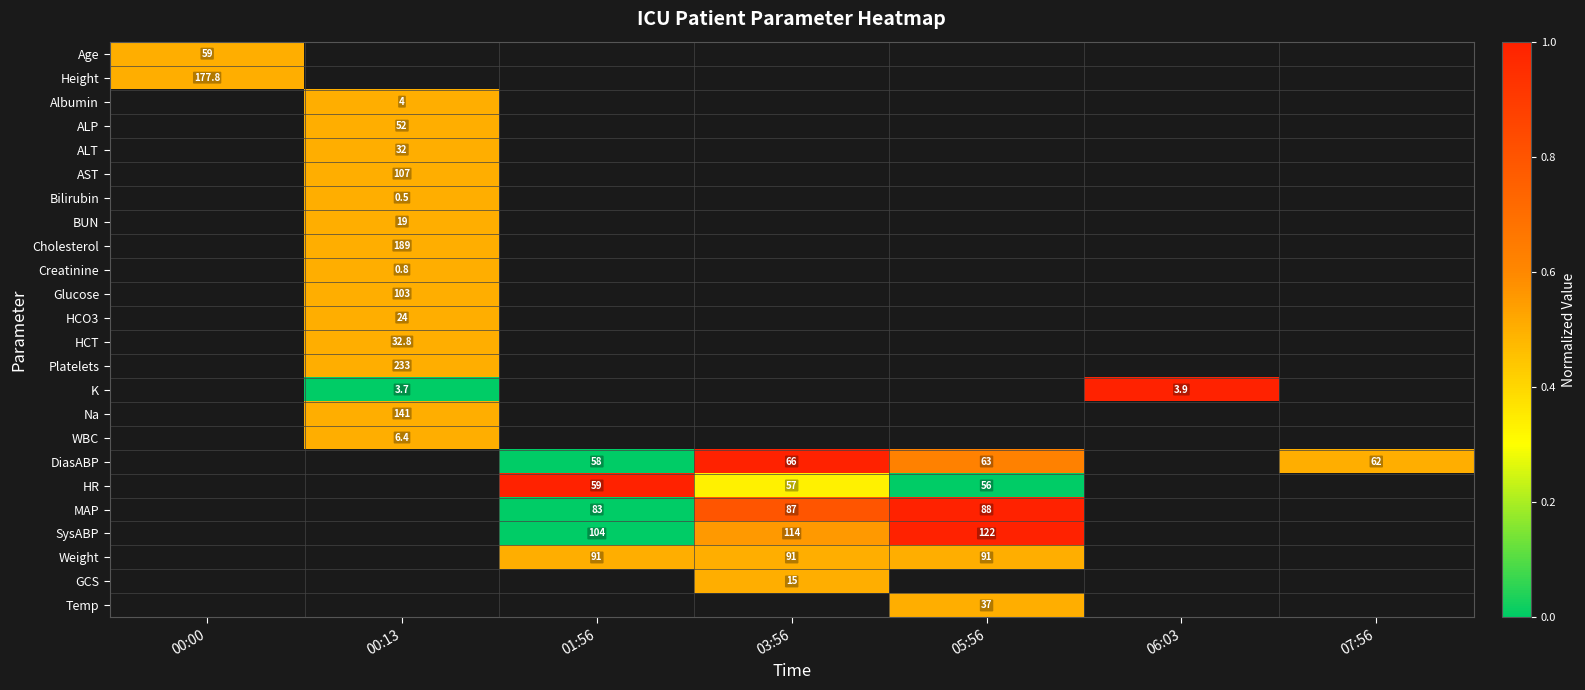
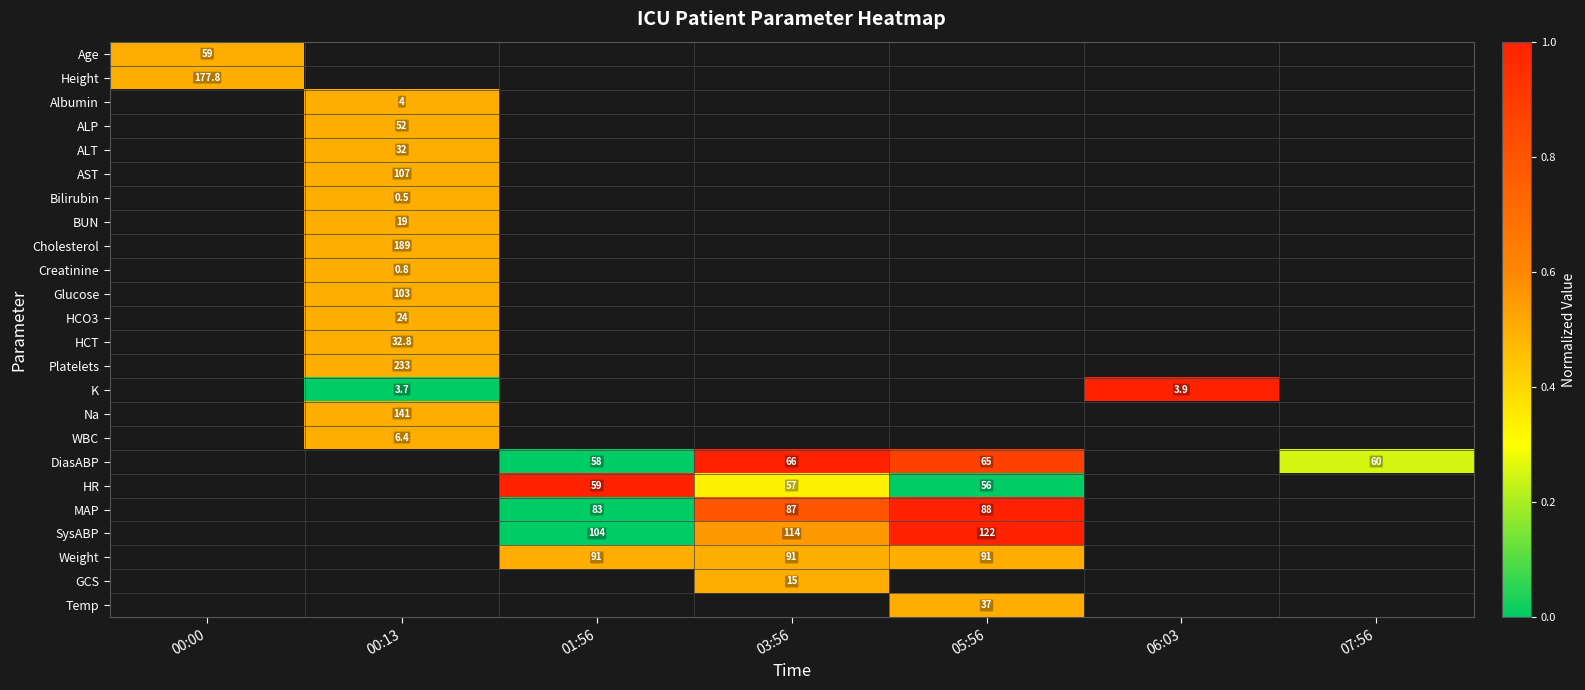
DiasABP, 05:56: 63 -> 65
DiasABP, 07:56: 62 -> 60
